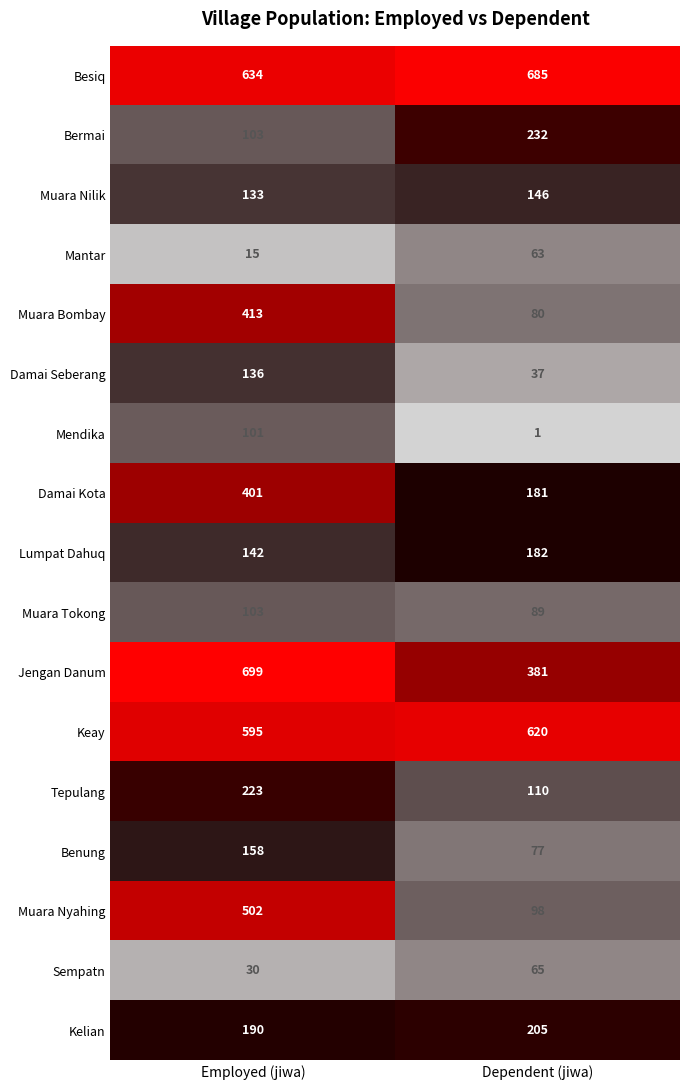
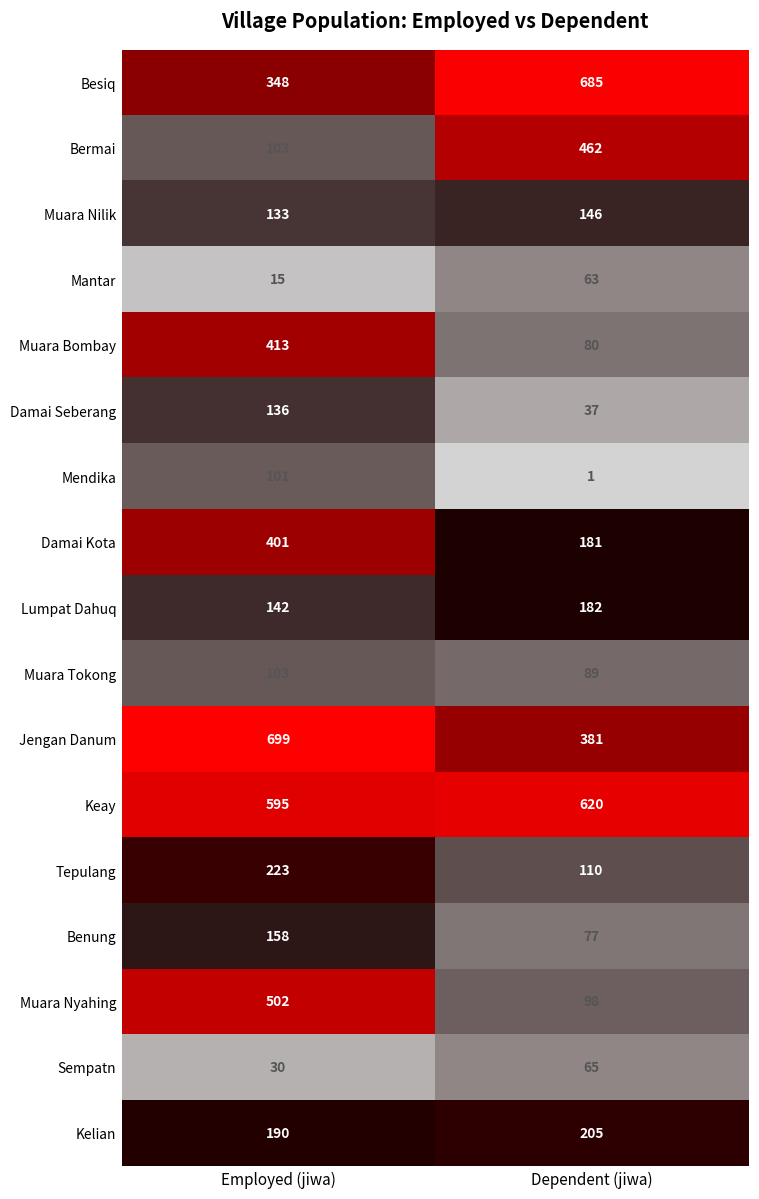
Besiq, Employed (jiwa): 634 -> 348
Bermai, Dependent (jiwa): 232 -> 462
